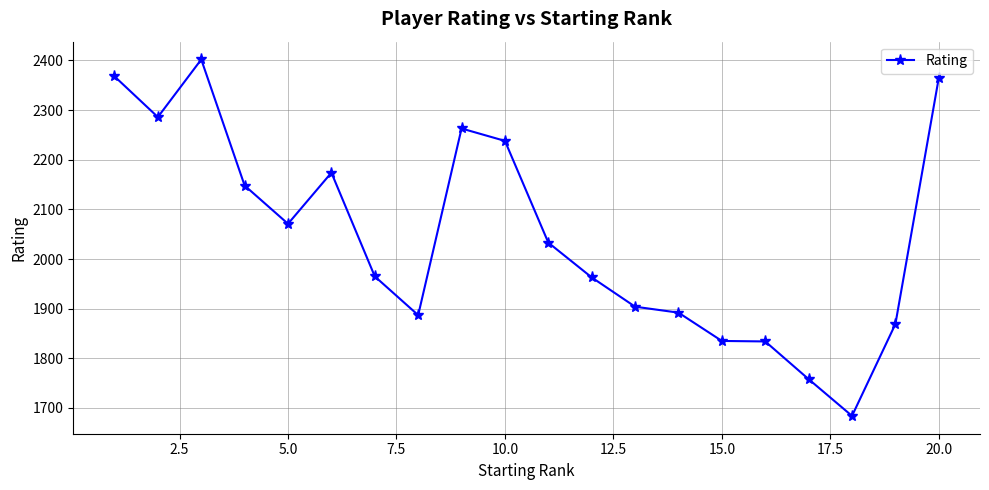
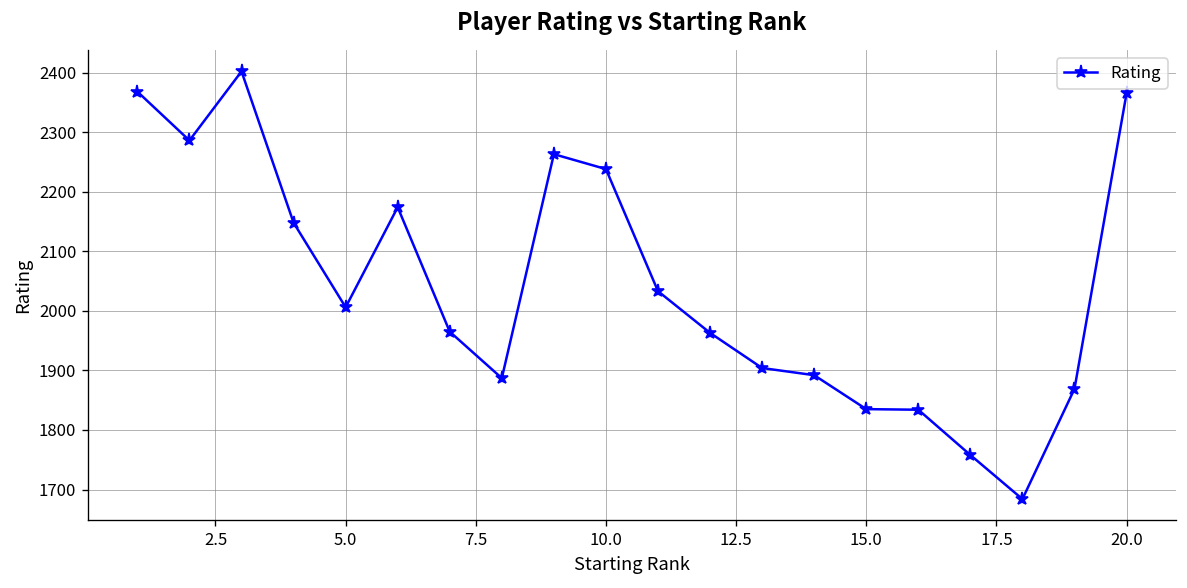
5.0: 2070 -> 2010
